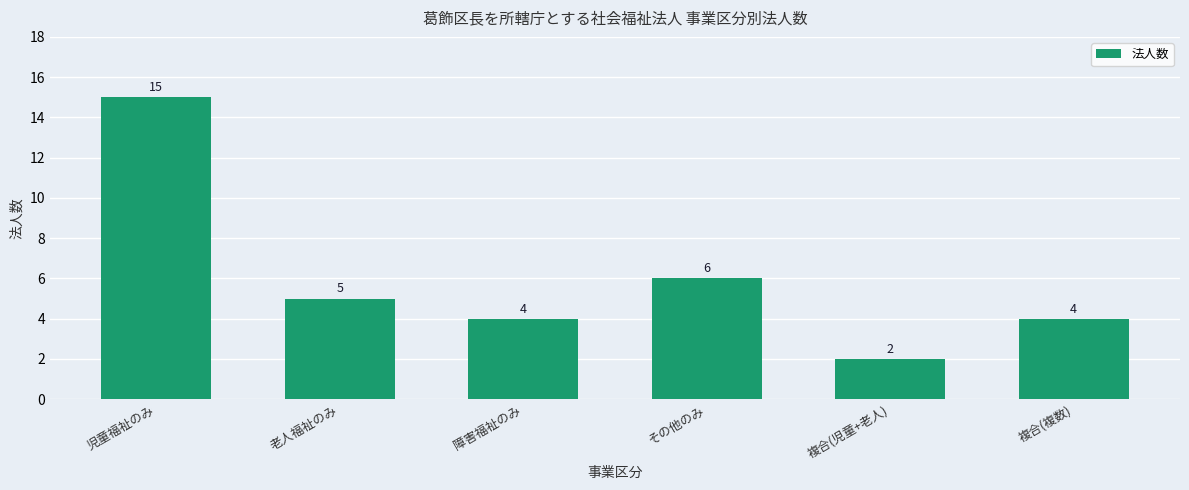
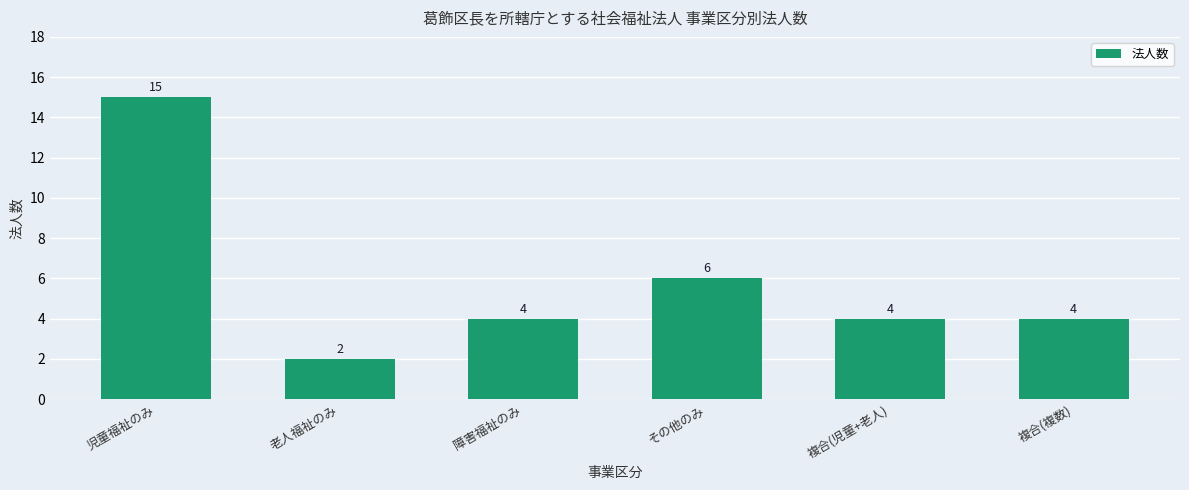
老人福祉のみ: 5 -> 2
複合(児童+老人): 2 -> 4
